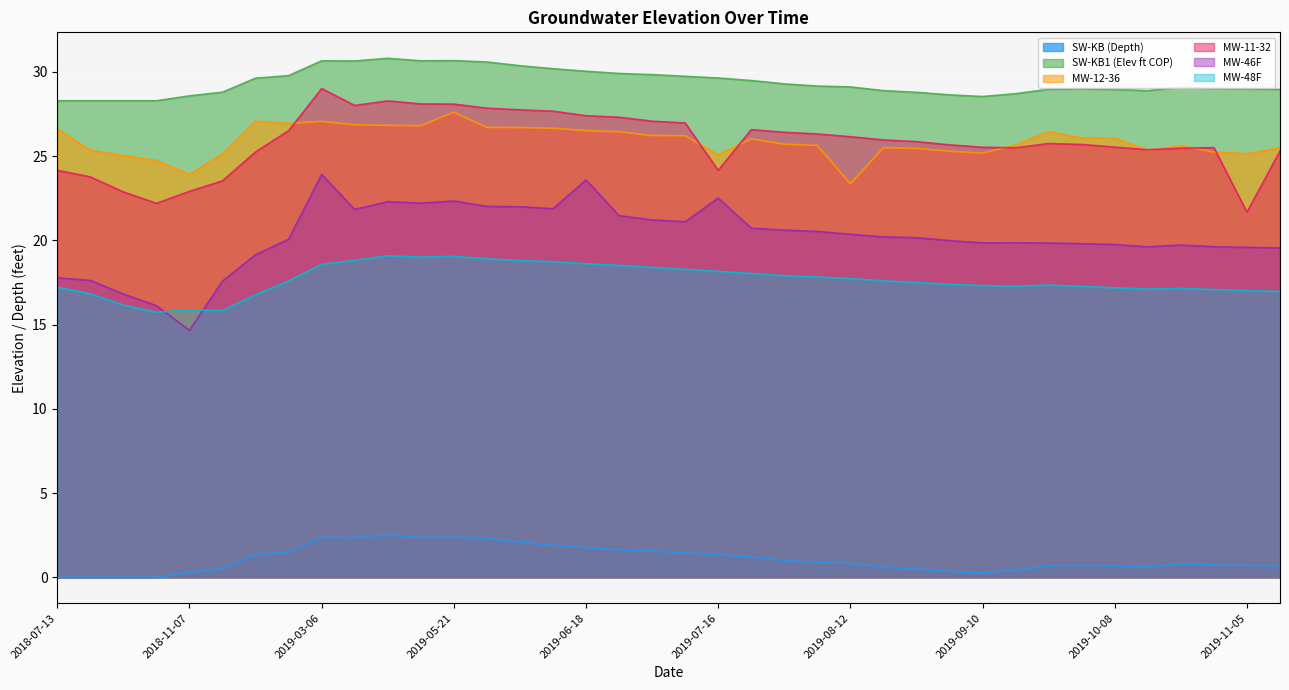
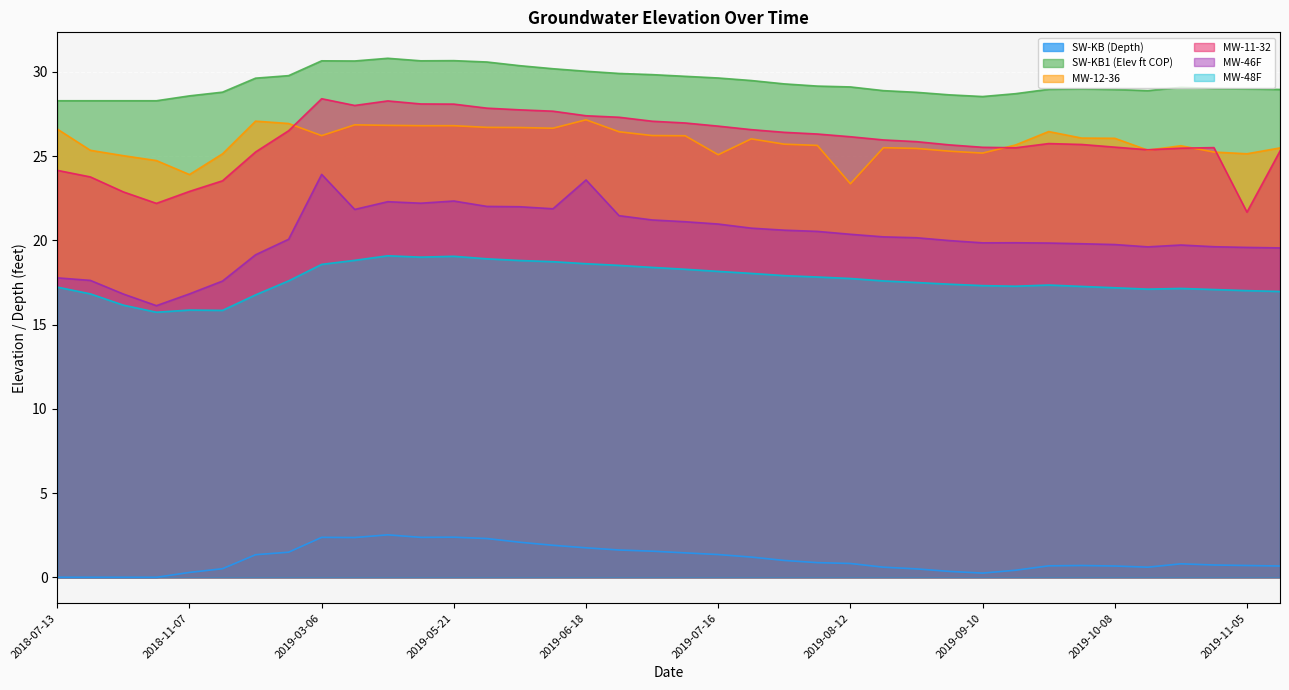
MW-46F, 2018-11-07: 14.7 -> 16.8
MW-12-36, 2019-03-06: 27.1 -> 26.2
MW-11-32, 2019-03-06: 29.0 -> 28.4
MW-12-36, 2019-05-21: 27.6 -> 26.8
MW-12-36, 2019-06-18: 26.5 -> 27.2
MW-11-32, 2019-07-16: 24.1 -> 26.8
MW-46F, 2019-07-16: 22.5 -> 21.0
